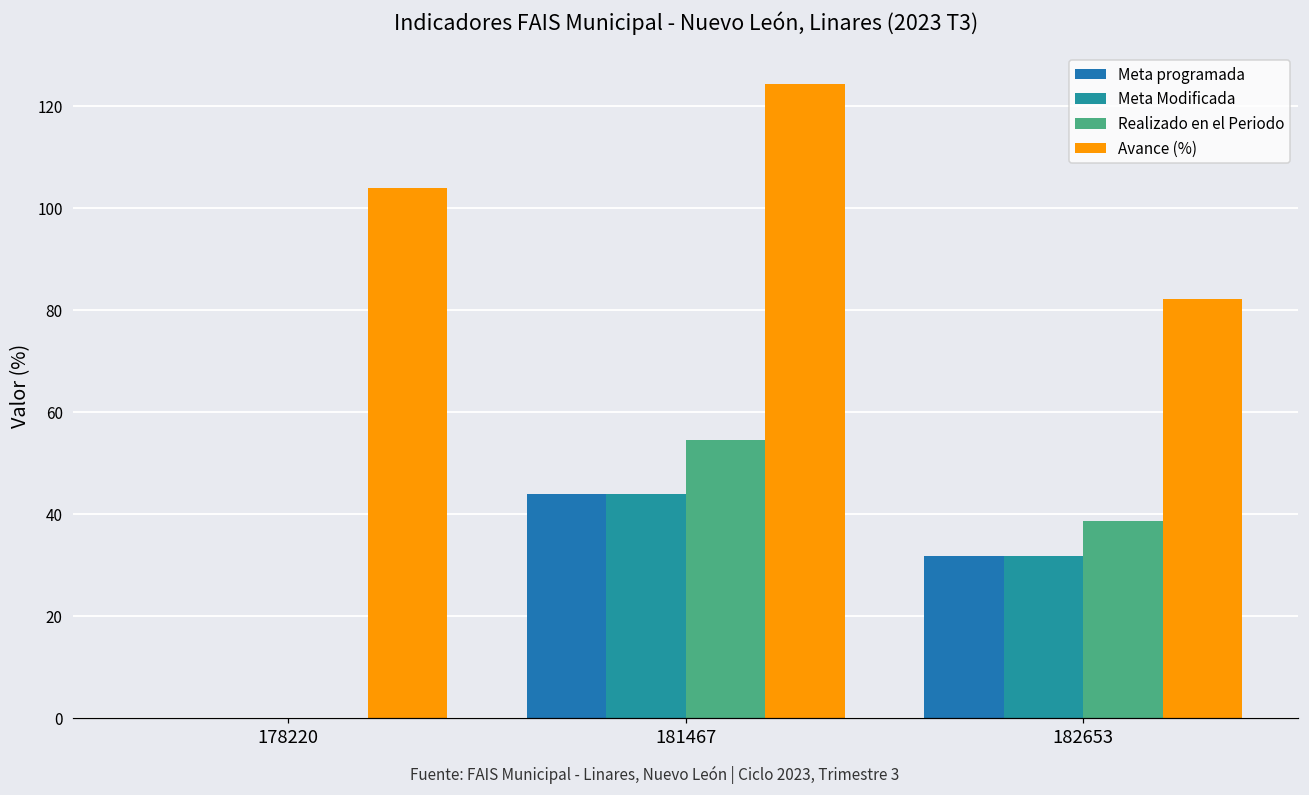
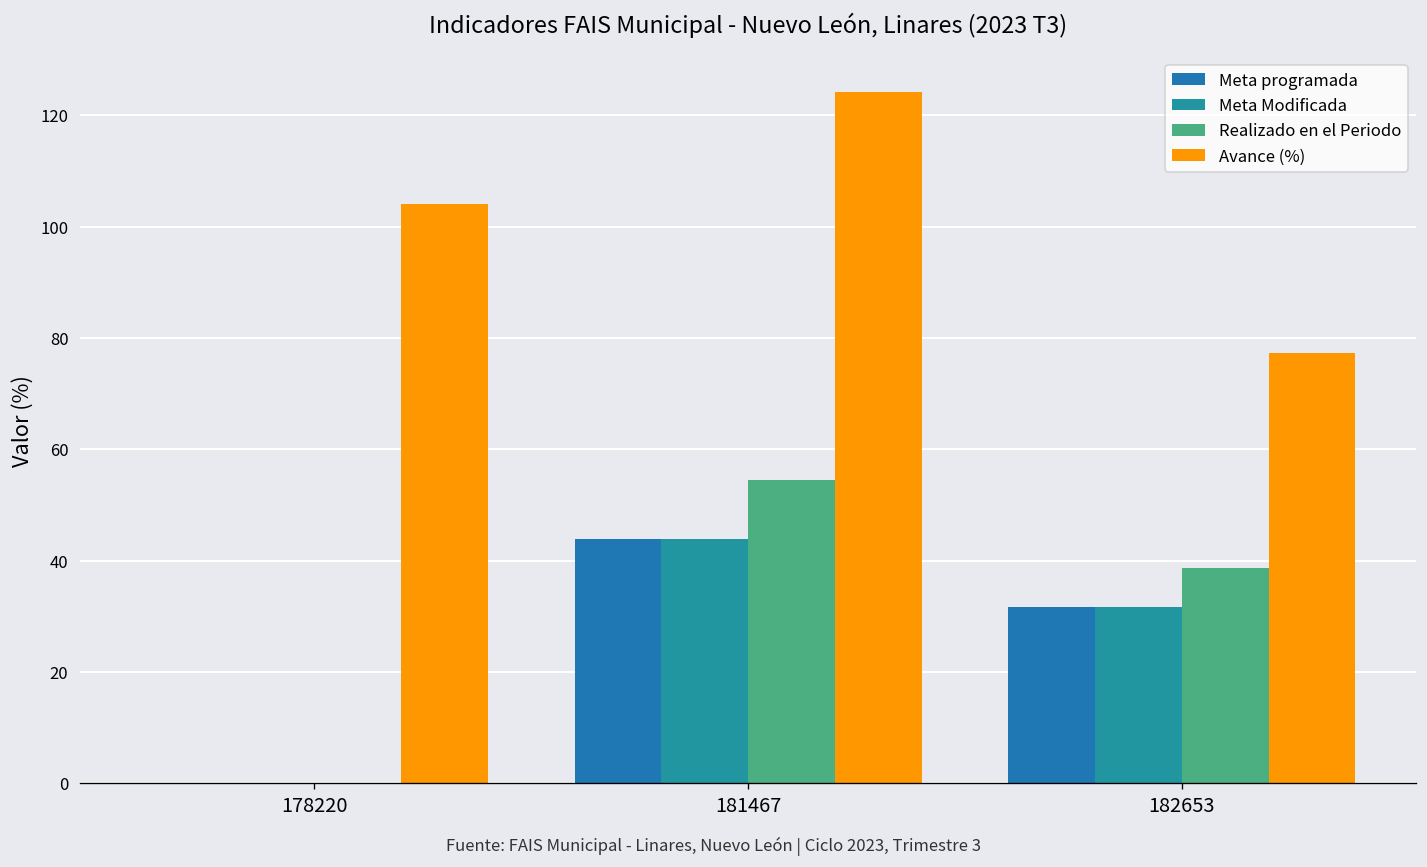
Avance (%), 182653: 82 -> 77
